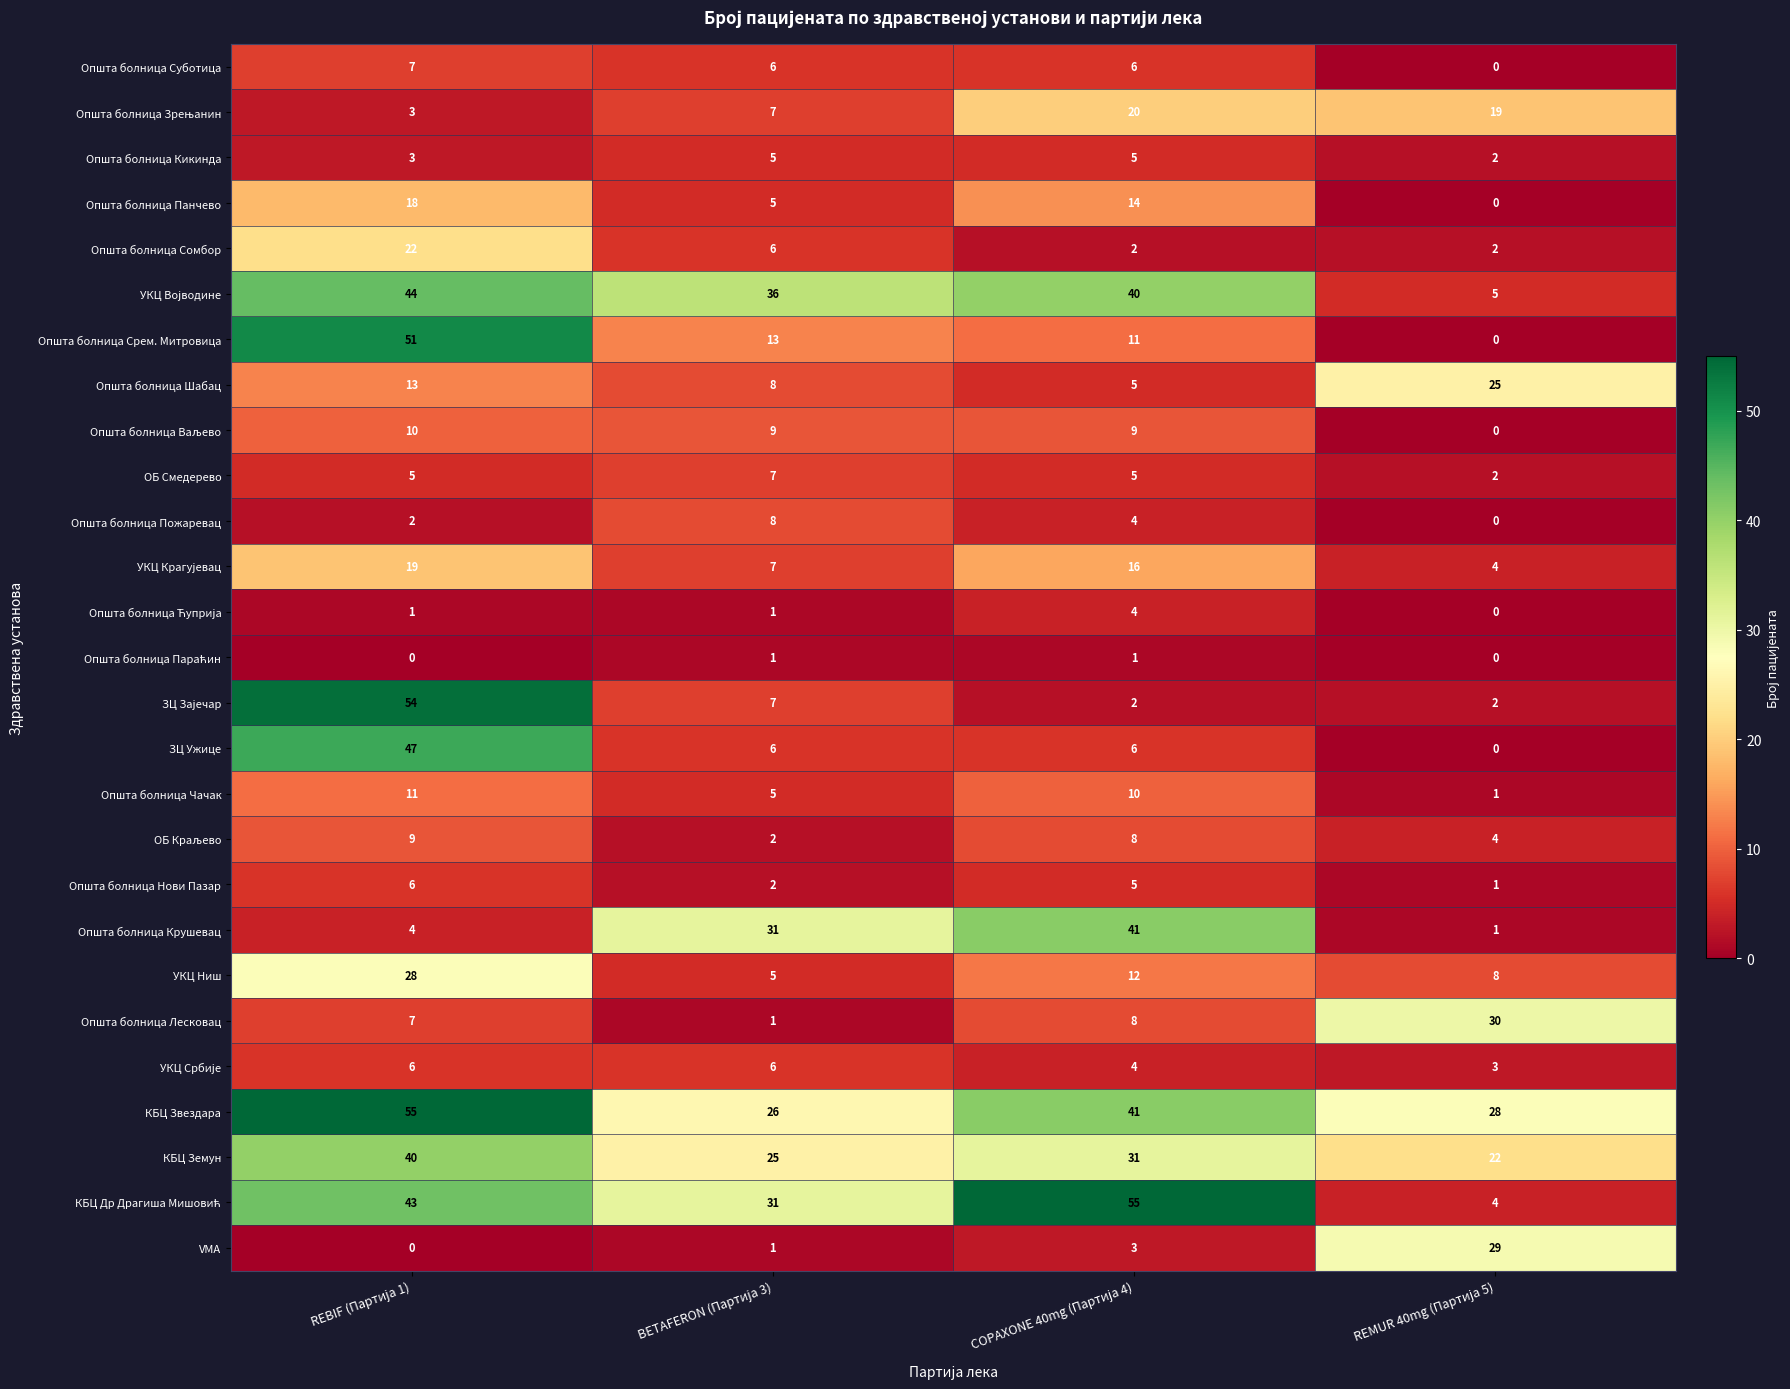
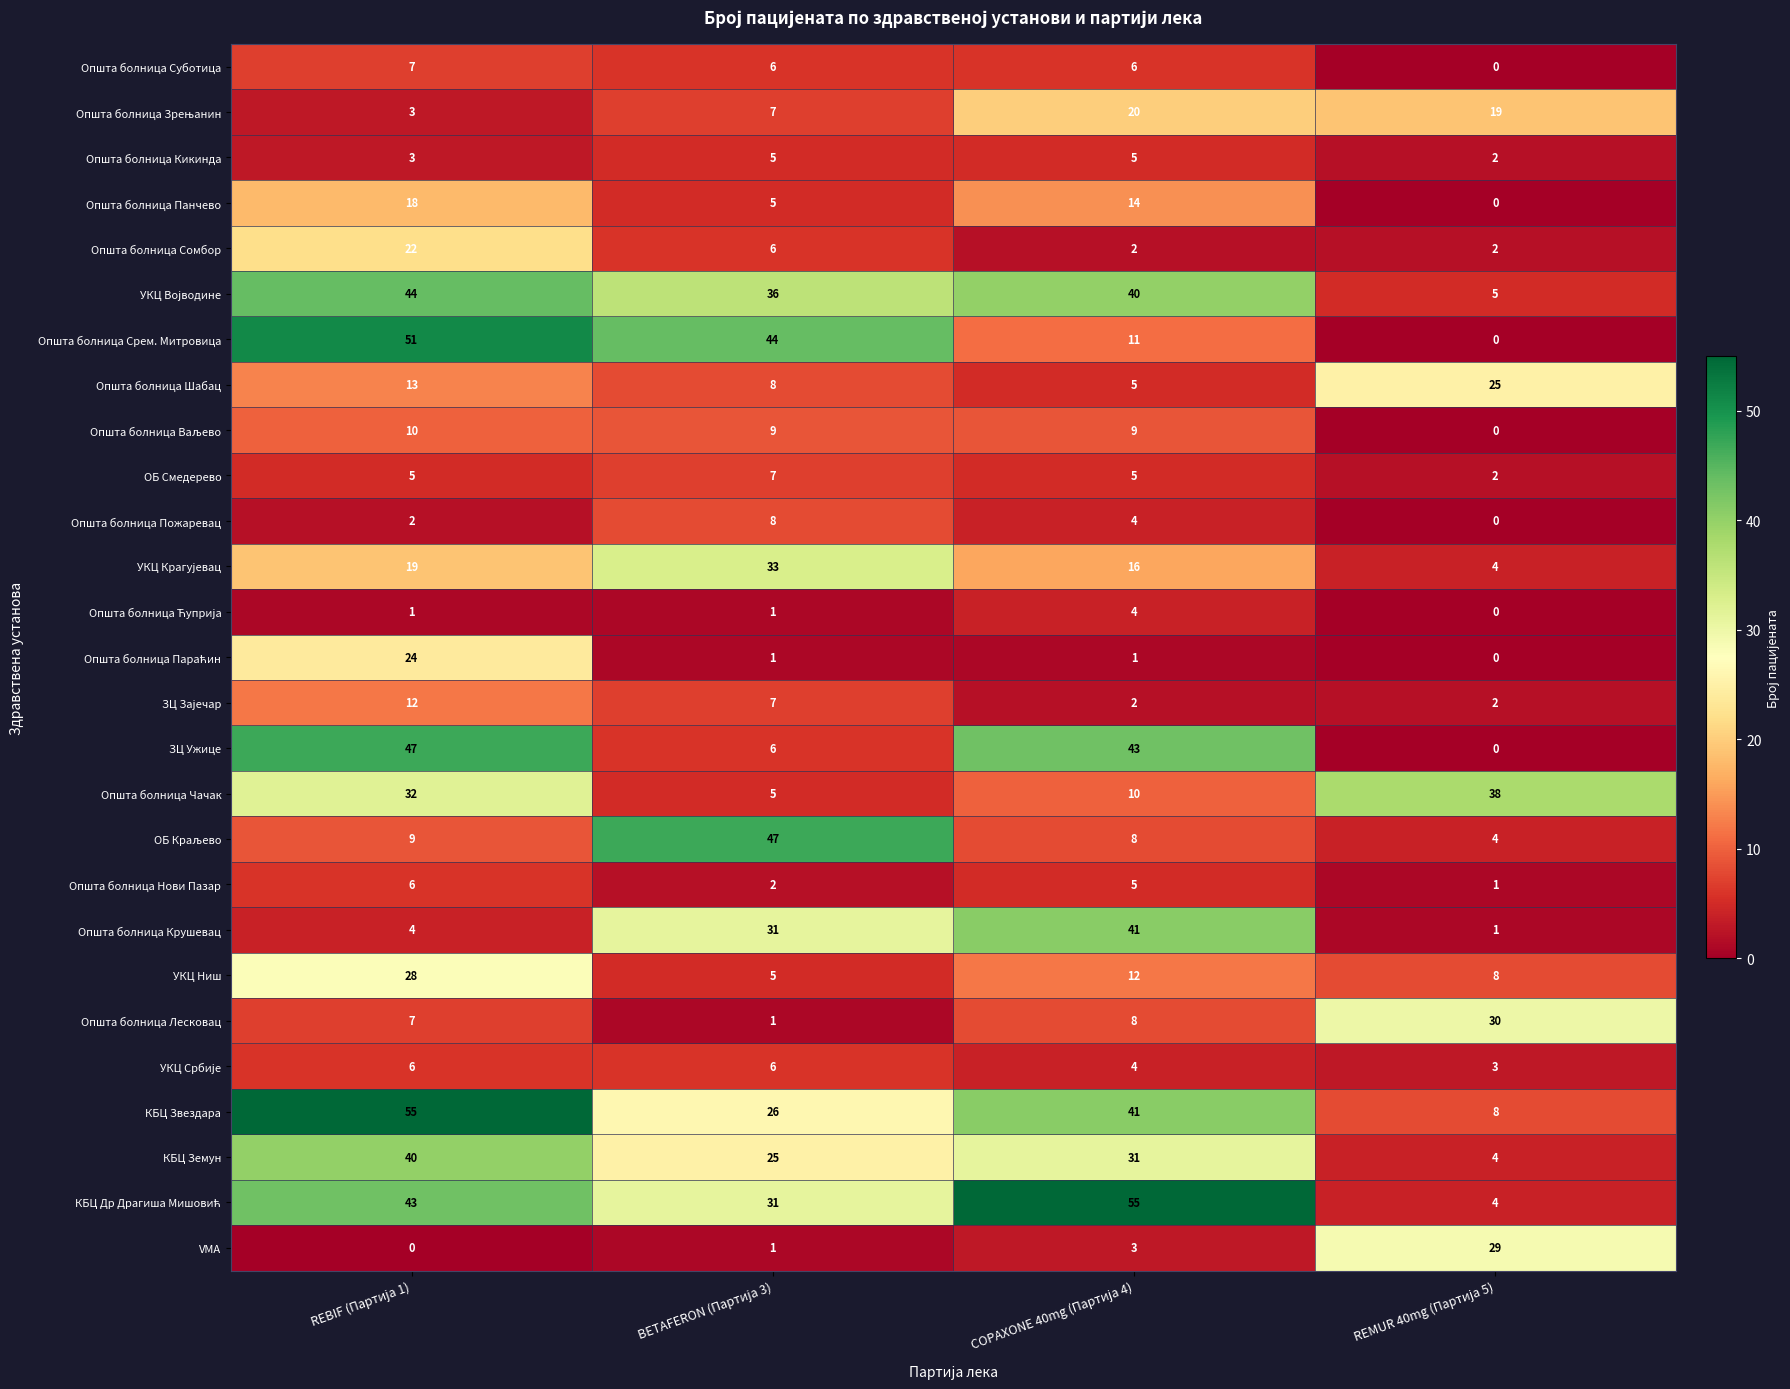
Општа болница Срем. Митровица, BETAFERON (Партија 3): 13 -> 44
УКЦ Крагујевац, BETAFERON (Партија 3): 7 -> 33
Општа болница Параћин, REBIF (Партија 1): 0 -> 24
ЗЦ Зајечар, REBIF (Партија 1): 54 -> 12
ЗЦ Ужице, COPAXONE 40mg (Партија 4): 6 -> 43
Општа болница Чачак, REBIF (Партија 1): 11 -> 32
Општа болница Чачак, REMUR 40mg (Партија 5): 1 -> 38
ОБ Краљево, BETAFERON (Партија 3): 2 -> 47
КБЦ Звездара, REMUR 40mg (Партија 5): 28 -> 8
КБЦ Земун, REMUR 40mg (Партија 5): 22 -> 4
